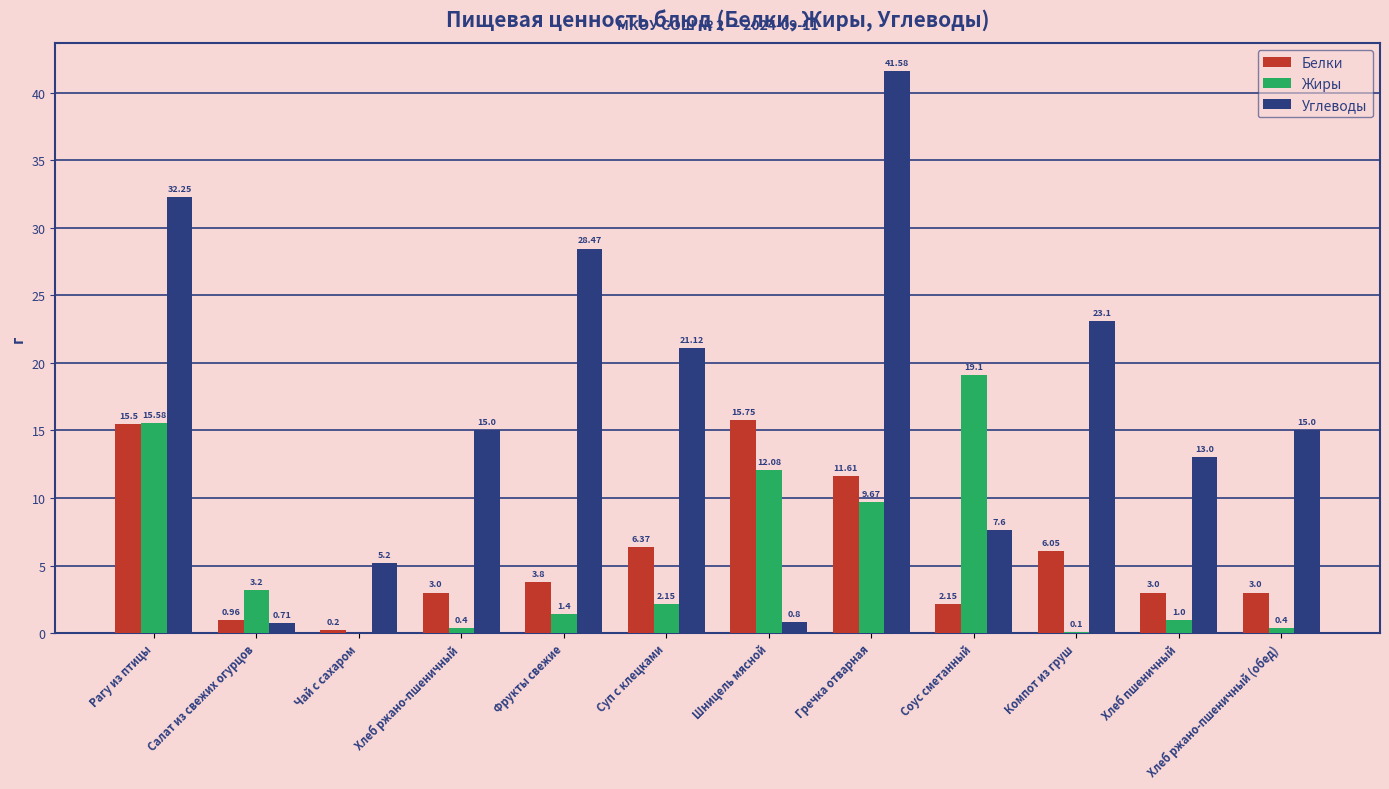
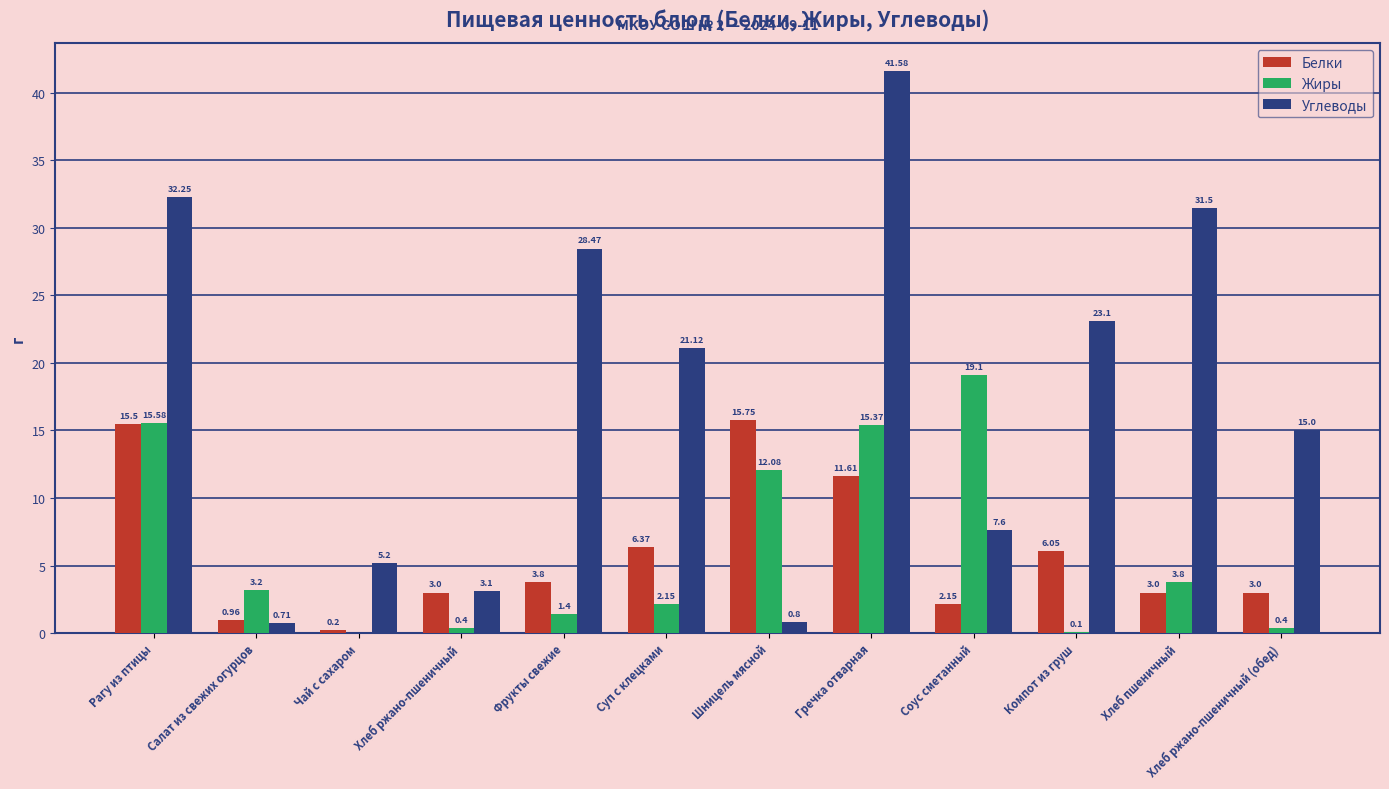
Углеводы, Хлеб ржано-пшеничный: 15.0 -> 3.1
Жиры, Гречка отварная: 9.67 -> 15.37
Жиры, Хлеб пшеничный: 1.0 -> 3.8
Углеводы, Хлеб пшеничный: 13.0 -> 31.5
